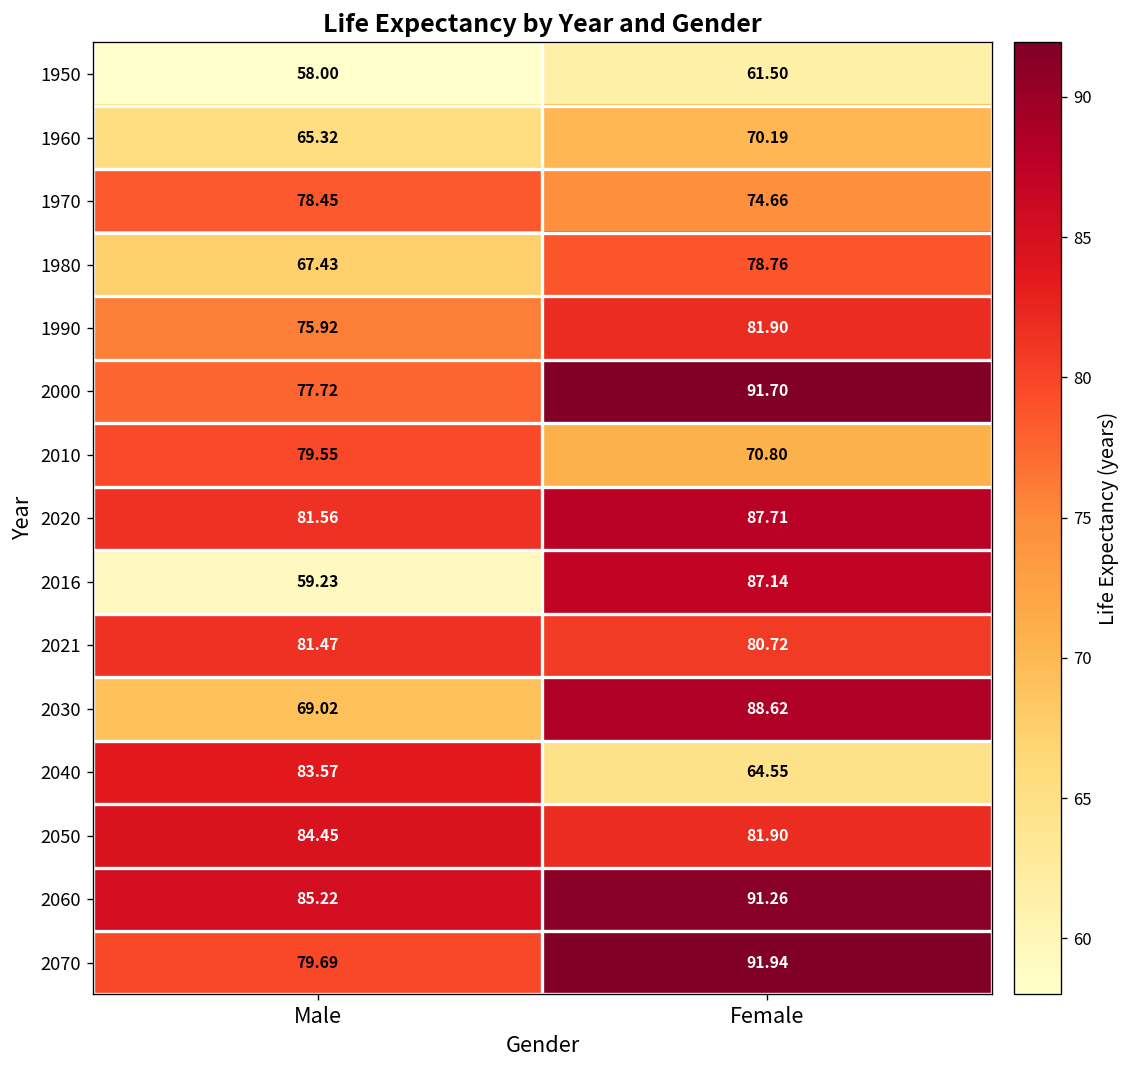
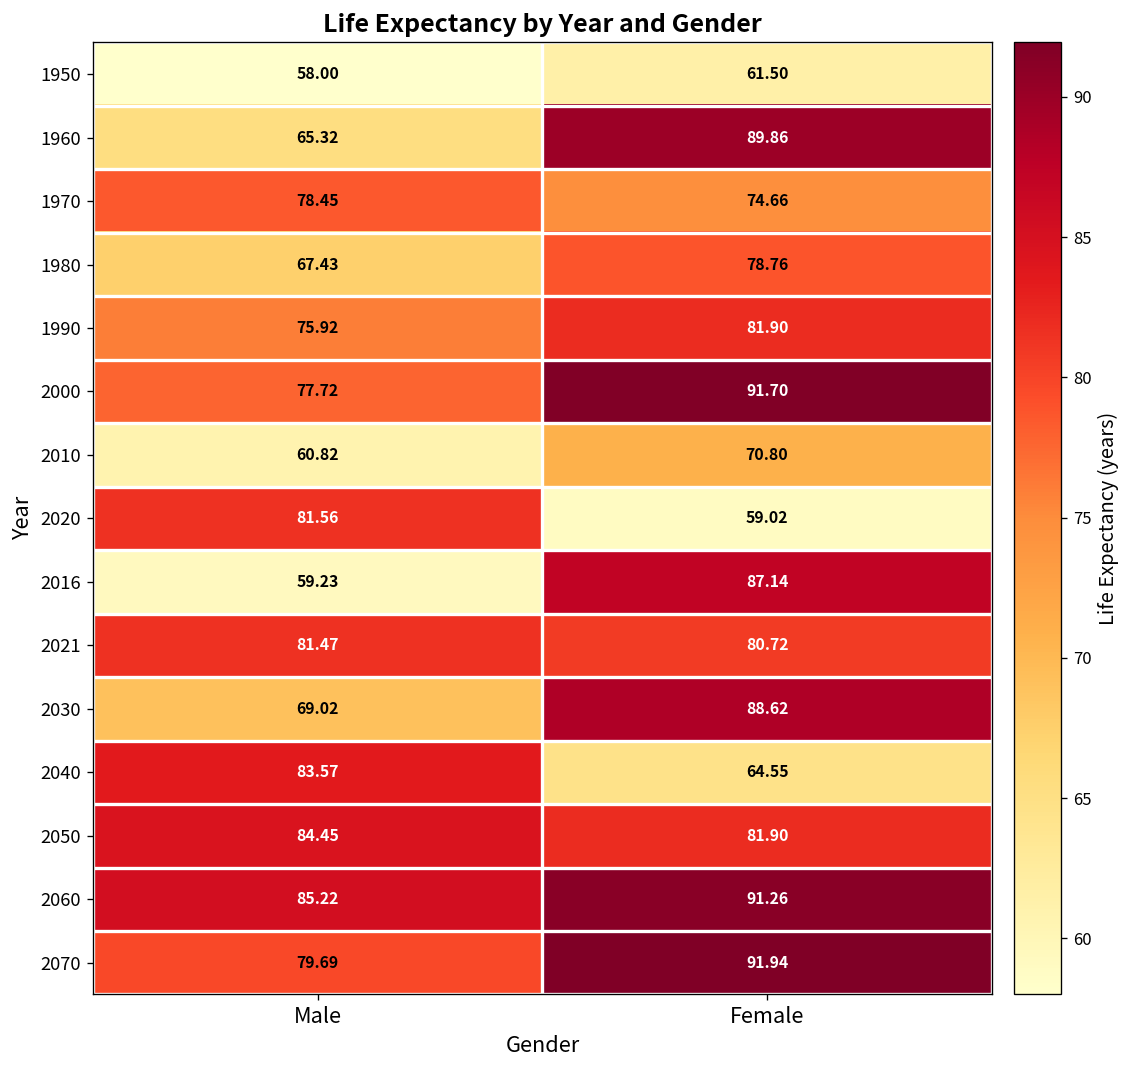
1960, Female: 70.19 -> 89.86
2010, Male: 79.55 -> 60.82
2020, Female: 87.71 -> 59.02
